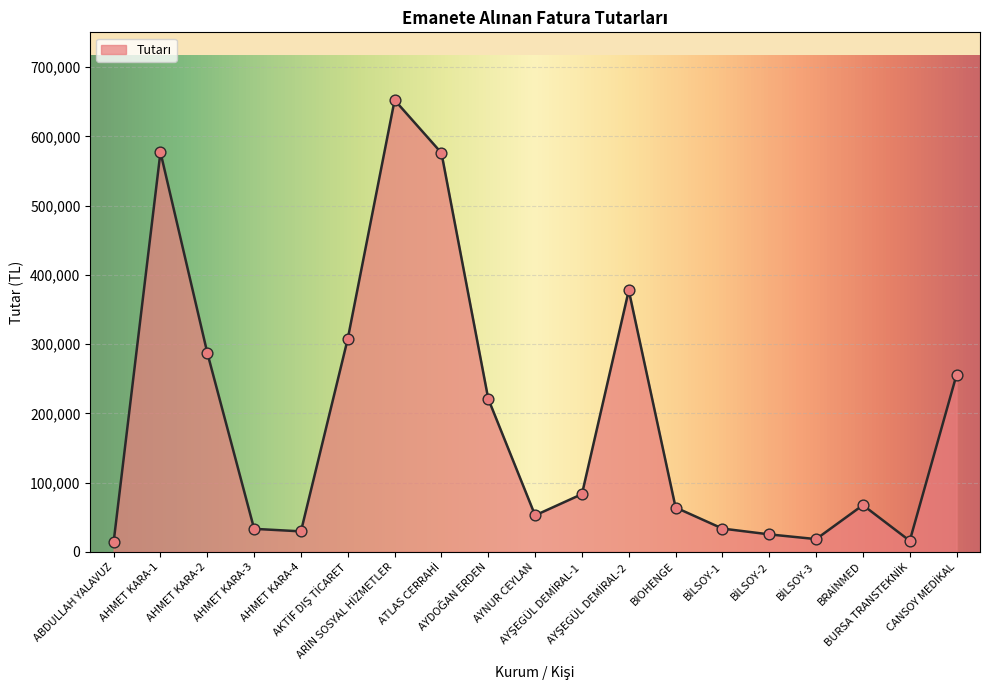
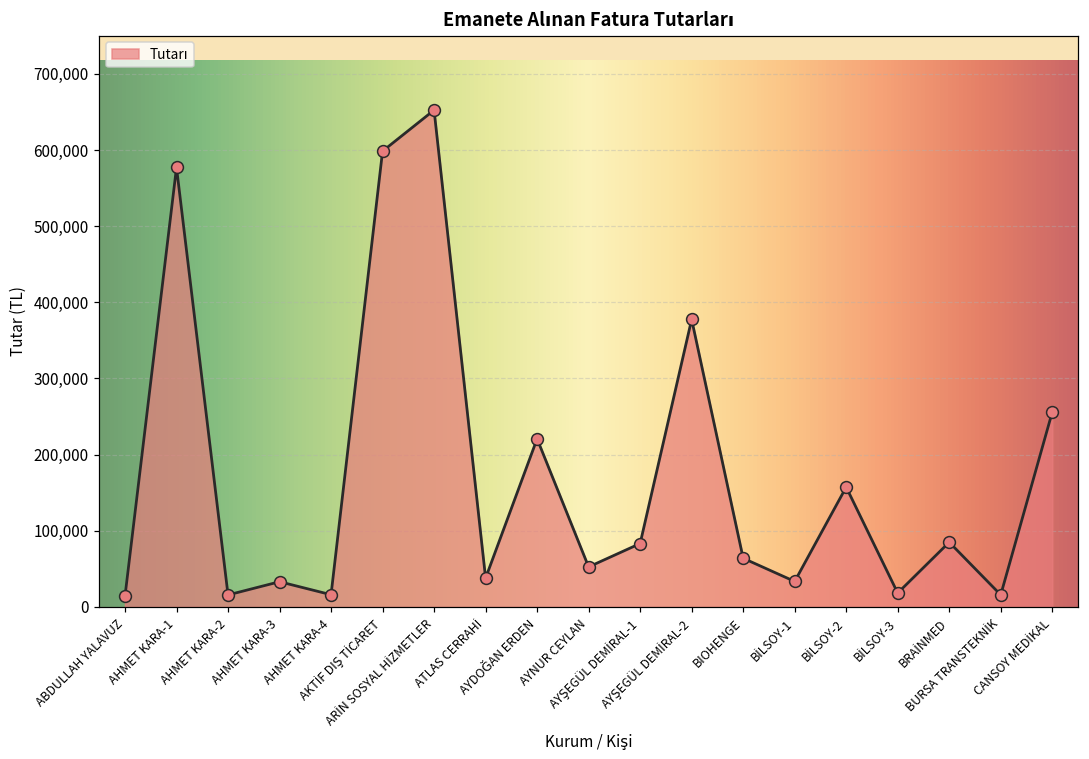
AHMET KARA-2: 290,000 -> 20,000
AHMET KARA-4: 30,000 -> 20,000
AKTİF DIŞ TİCARET: 310,000 -> 600,000
ATLAS CERRAHİ: 580,000 -> 40,000
BİLSOY-2: 30,000 -> 160,000
BRAİNMED: 70,000 -> 90,000
